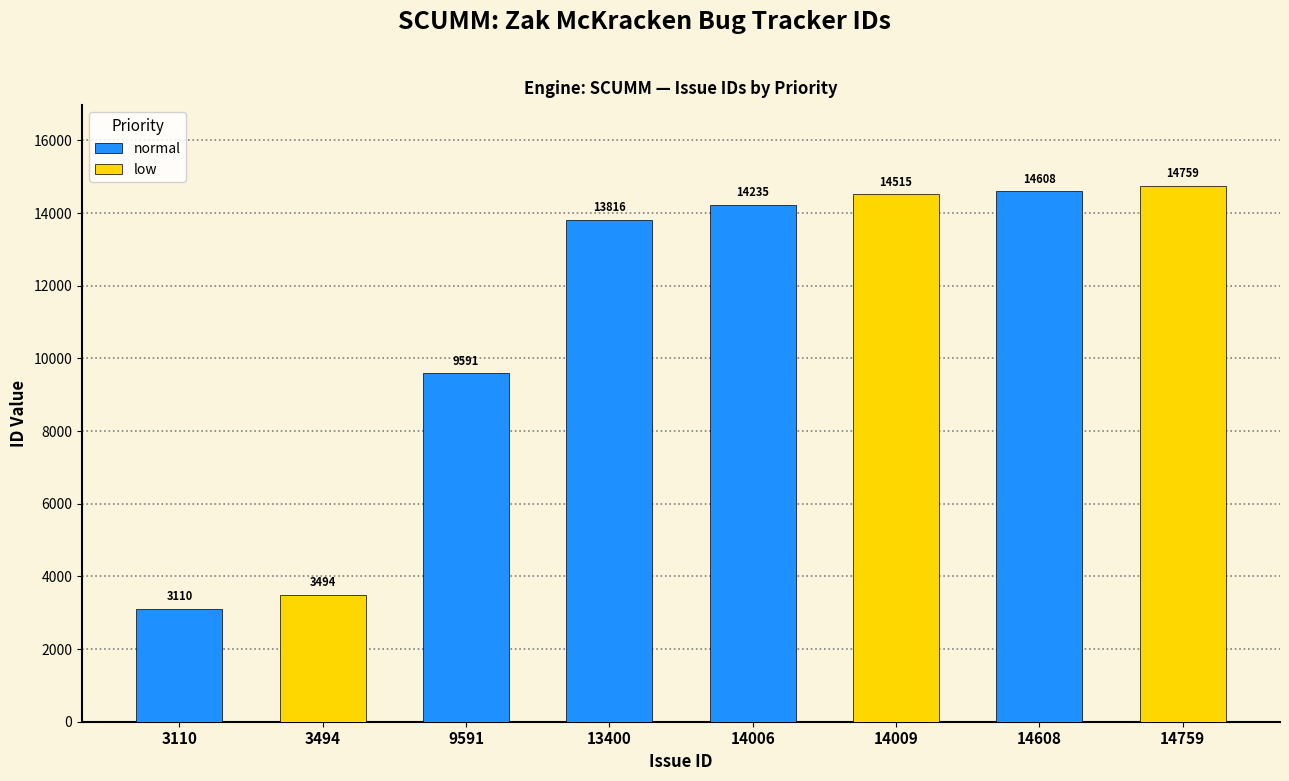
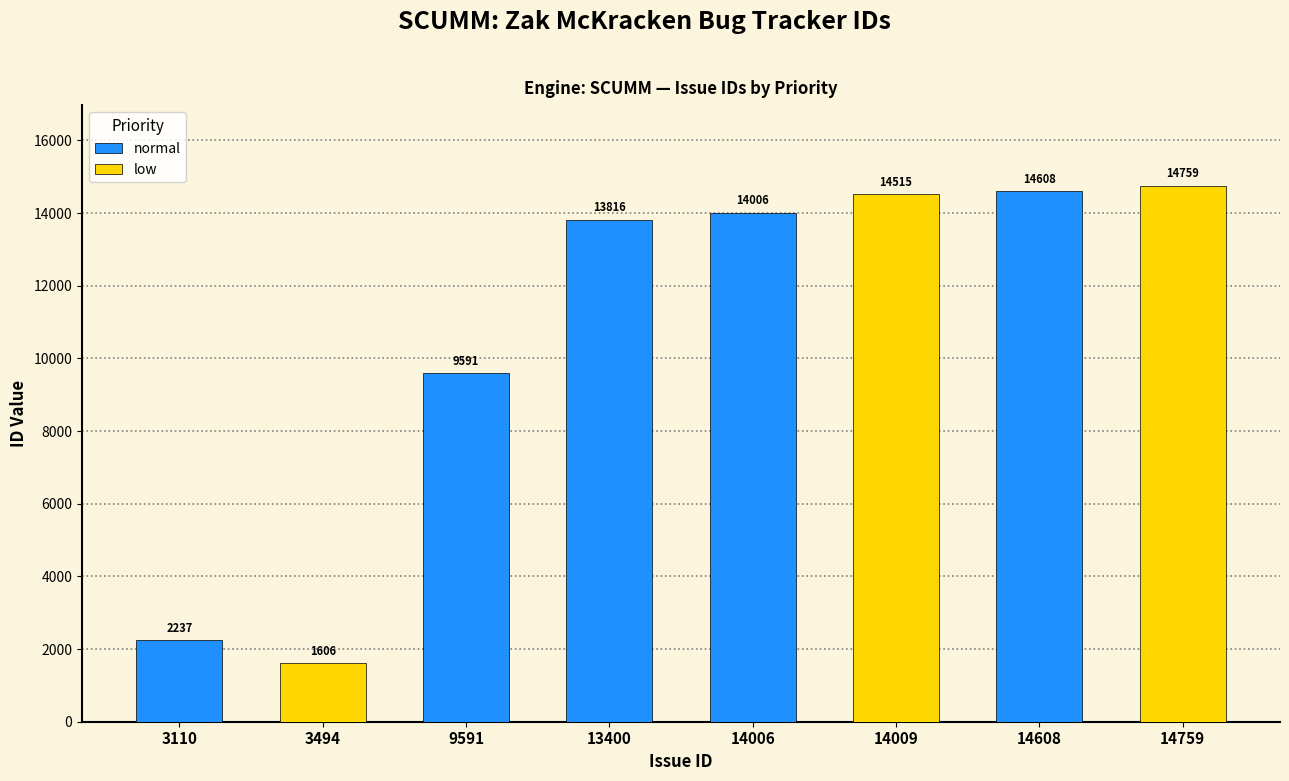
normal, 3110: 3110 -> 2237
low, 3494: 3494 -> 1606
normal, 14006: 14235 -> 14006
